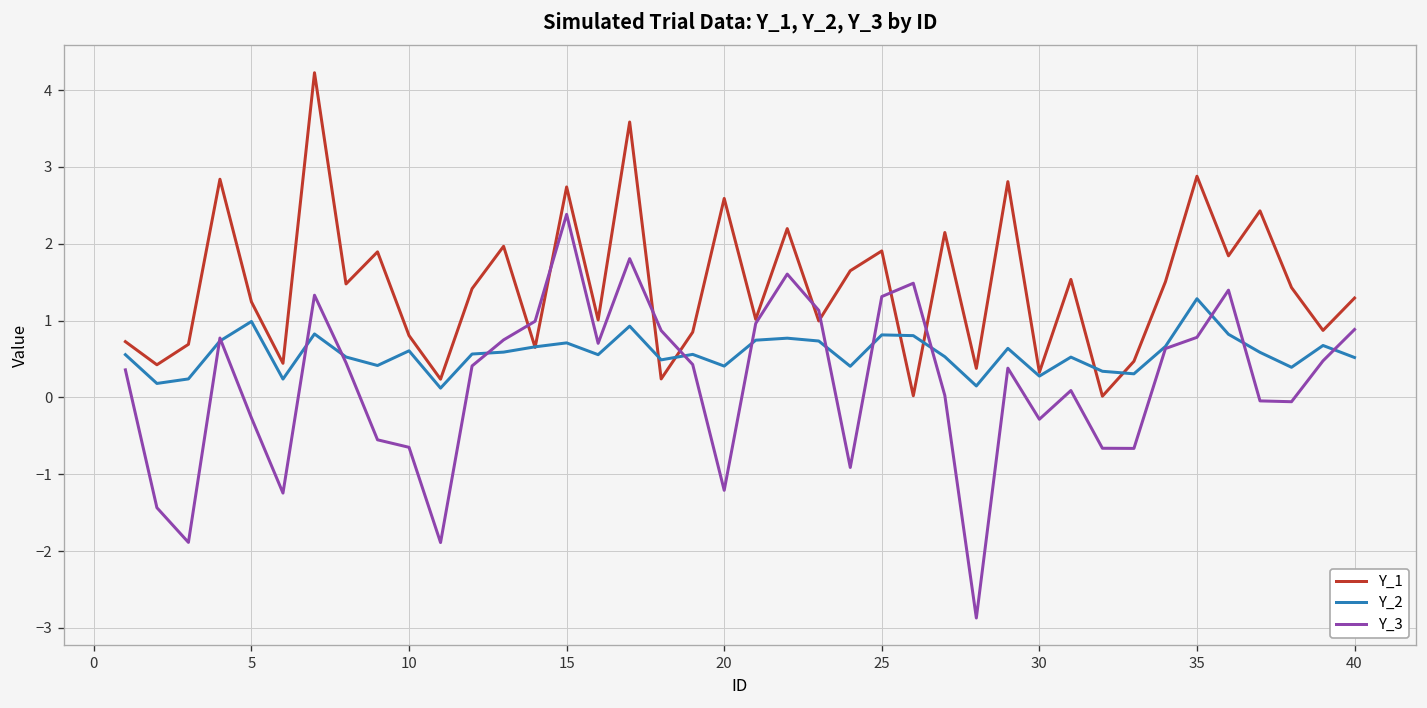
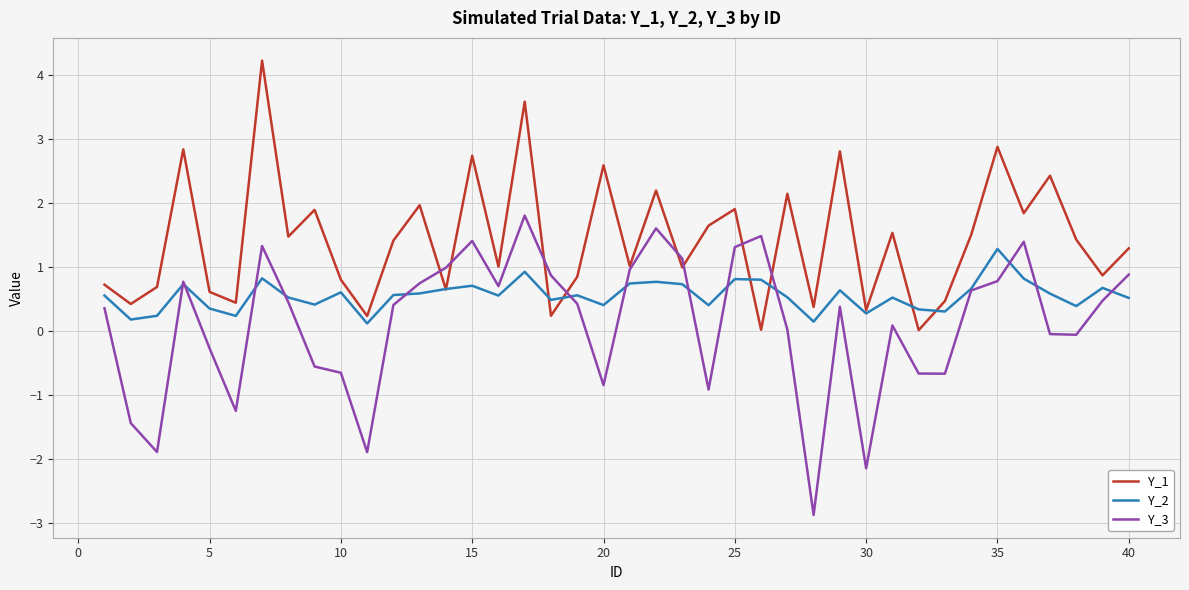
Y_1, 5: 1.2 -> 0.6
Y_2, 5: 1.0 -> 0.4
Y_3, 15: 2.4 -> 1.4
Y_3, 20: -1.2 -> -0.8
Y_3, 30: -0.3 -> -2.1
